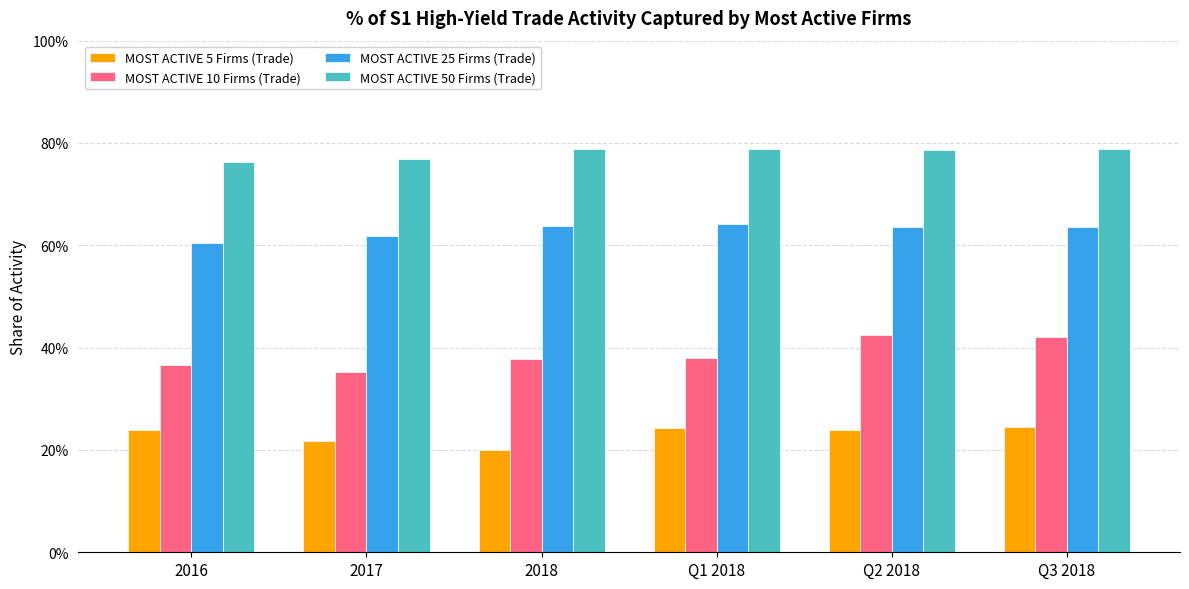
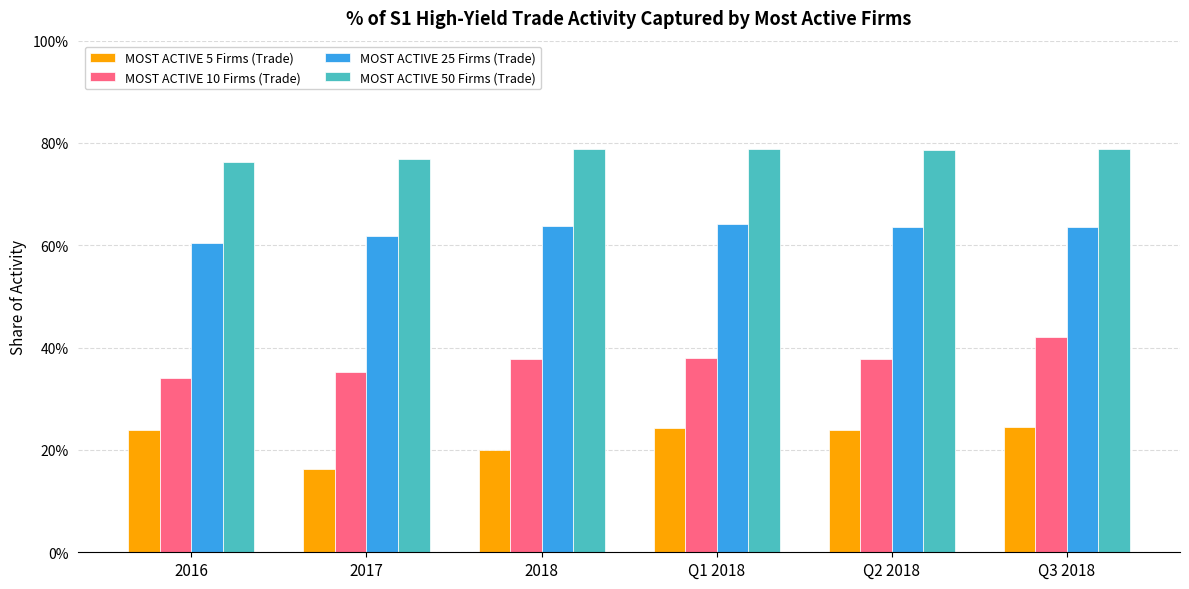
MOST ACTIVE 10 Firms (Trade), 2016: 37% -> 34%
MOST ACTIVE 5 Firms (Trade), 2017: 22% -> 16%
MOST ACTIVE 10 Firms (Trade), Q2 2018: 43% -> 38%
